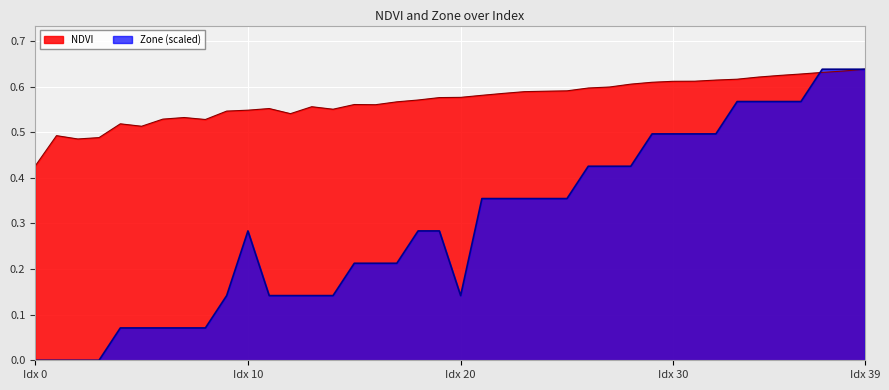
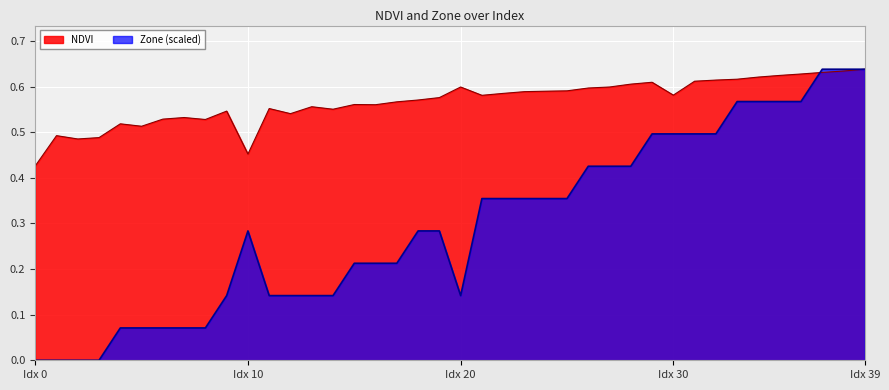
NDVI, Idx 10: 0.55 -> 0.45
NDVI, Idx 20: 0.58 -> 0.60
NDVI, Idx 30: 0.61 -> 0.58
